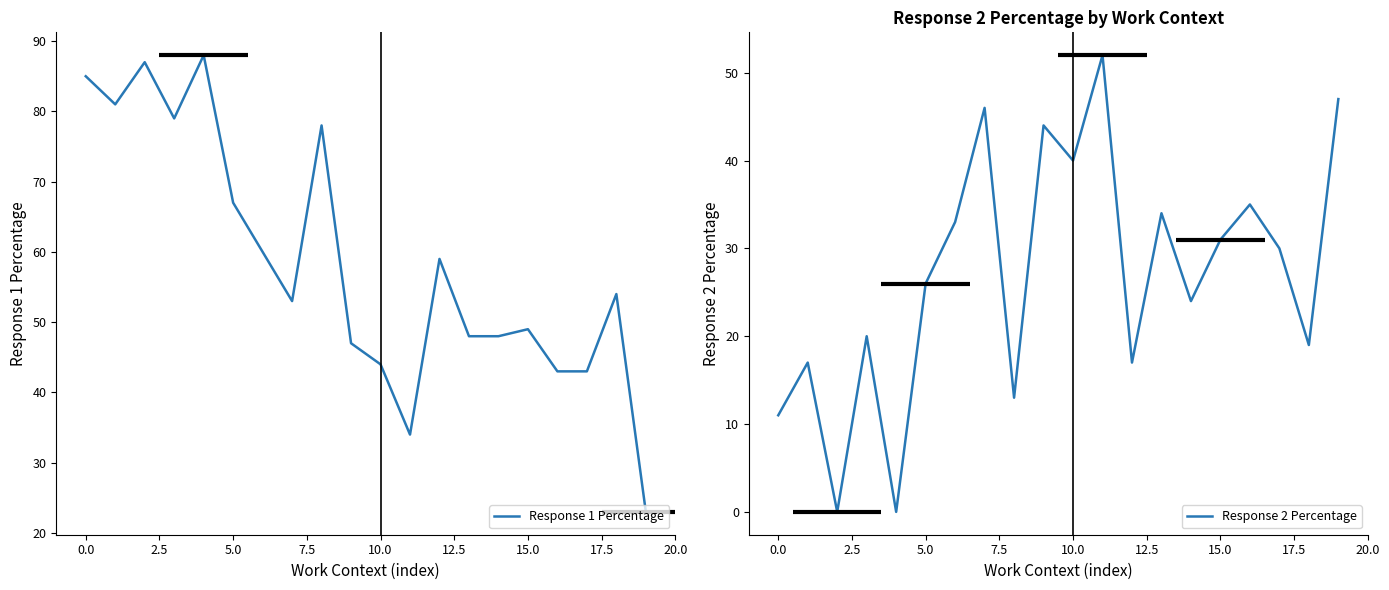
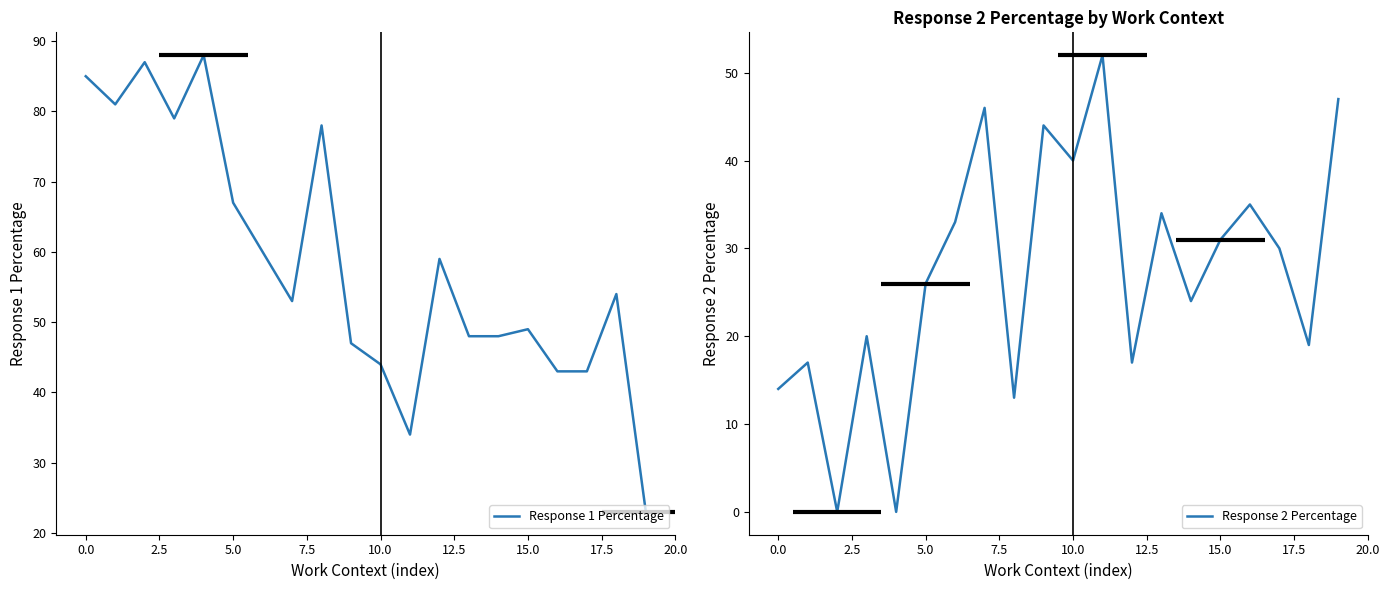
Response 2 Percentage by Work Context, 0.0: 11 -> 14
